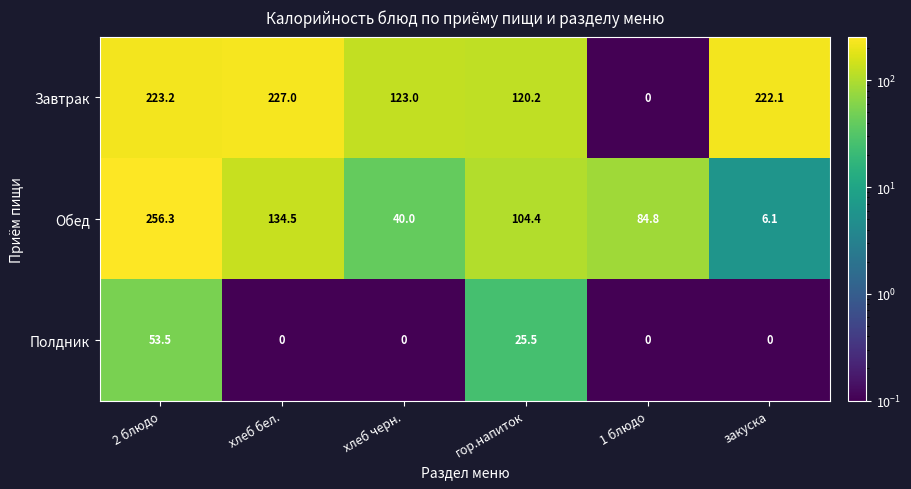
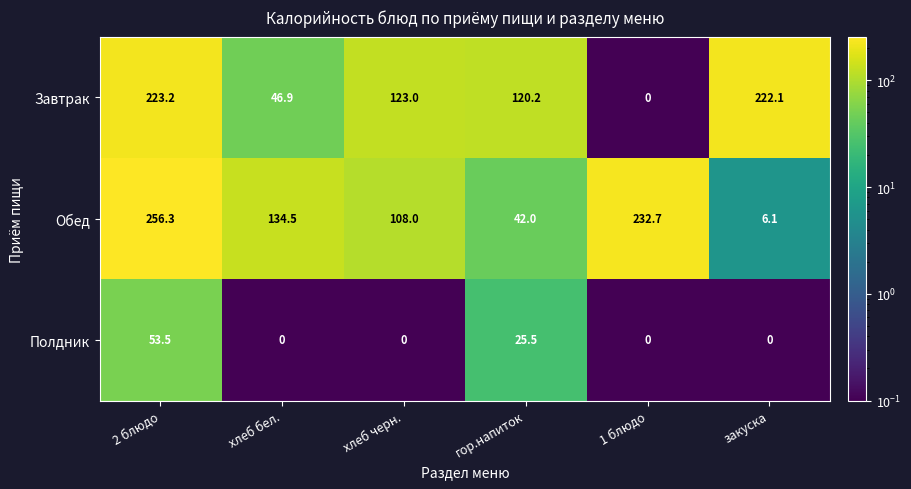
Завтрак, хлеб бел.: 227.0 -> 46.9
Обед, хлеб черн.: 40.0 -> 108.0
Обед, гор.напиток: 104.4 -> 42.0
Обед, 1 блюдо: 84.8 -> 232.7
